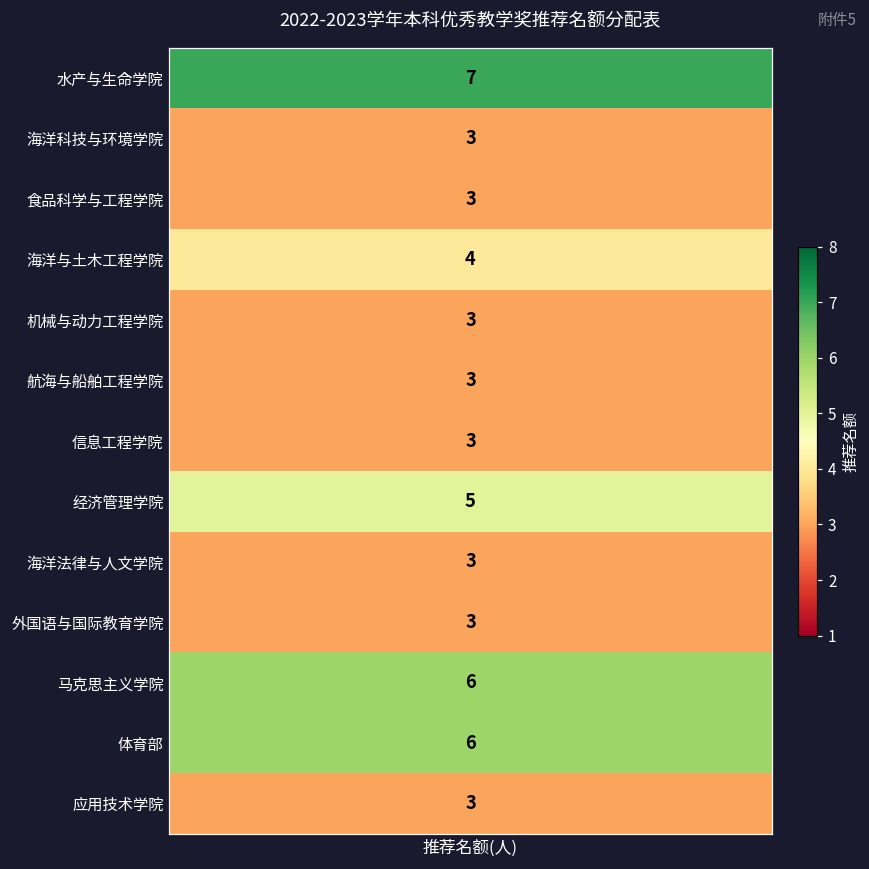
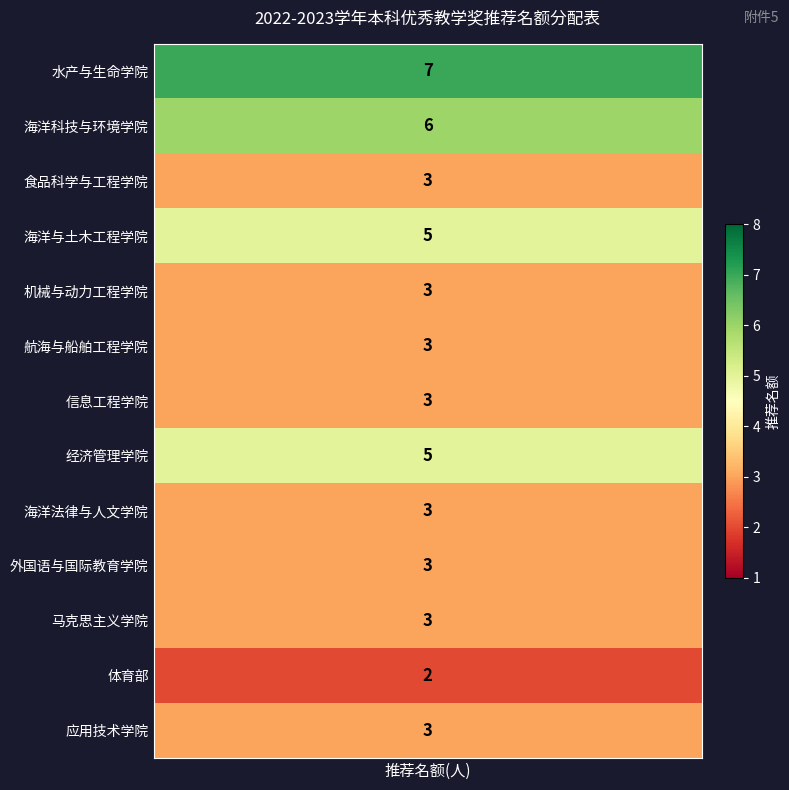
海洋科技与环境学院, 推荐名额(人): 3 -> 6
海洋与土木工程学院, 推荐名额(人): 4 -> 5
马克思主义学院, 推荐名额(人): 6 -> 3
体育部, 推荐名额(人): 6 -> 2
